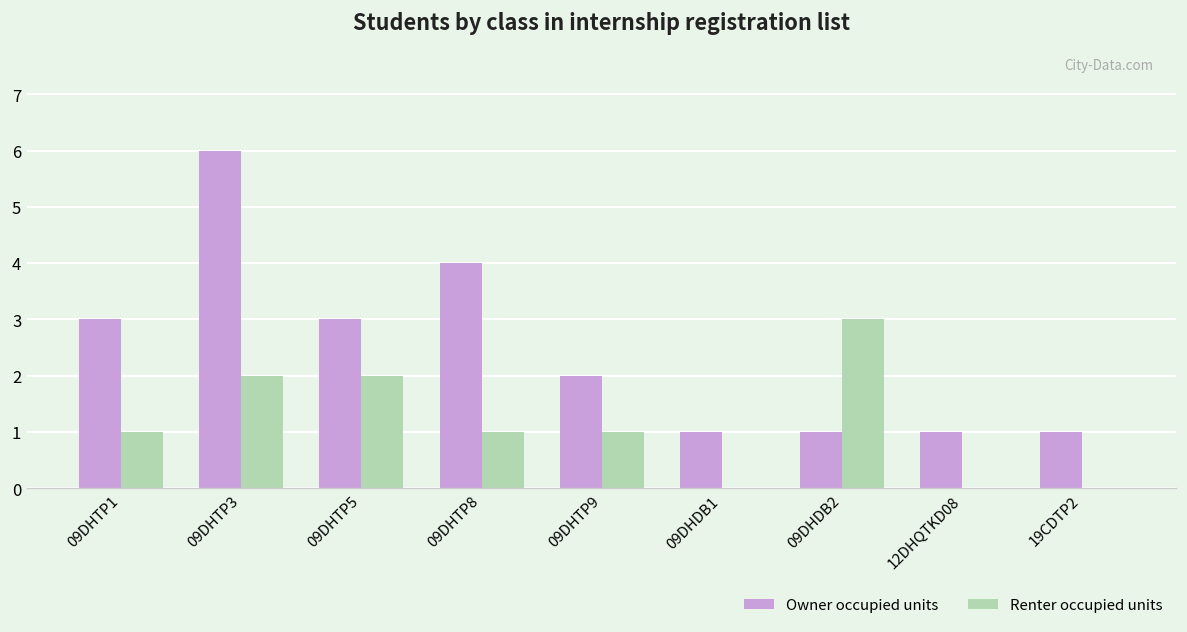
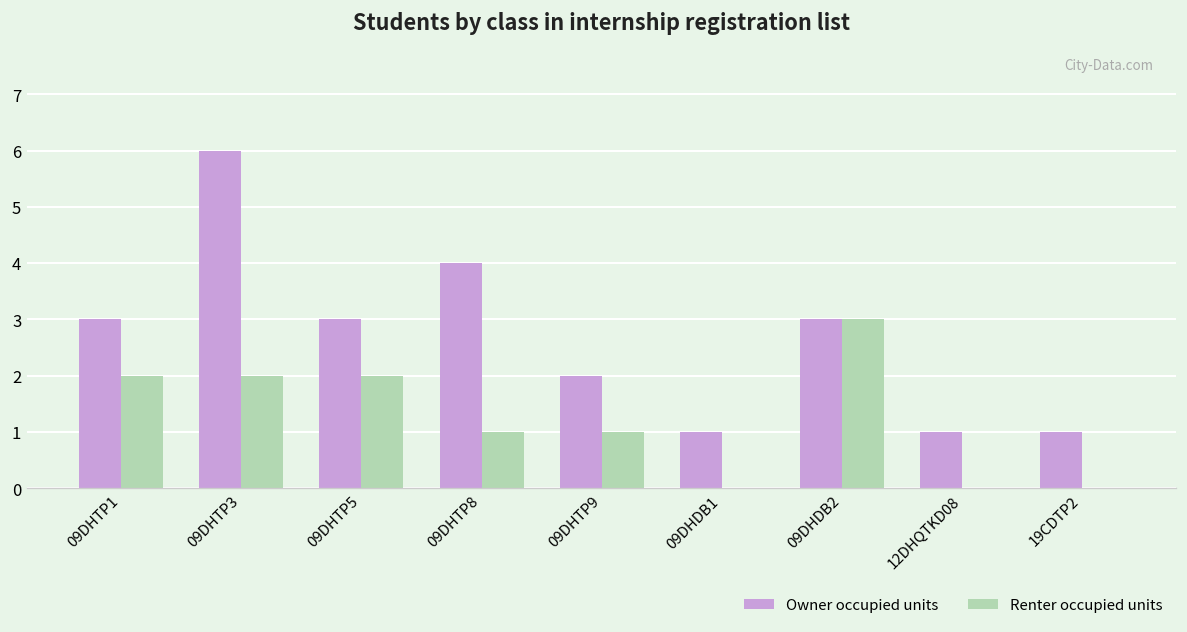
Renter occupied units, 09DHTP1: 1 -> 2
Owner occupied units, 09DHDB2: 1 -> 3
